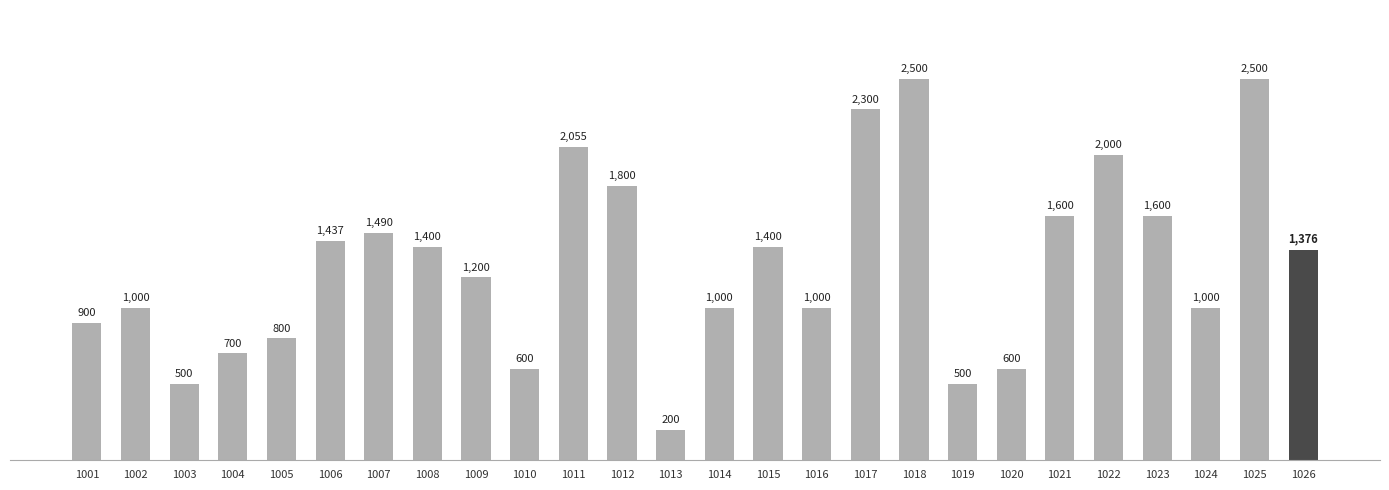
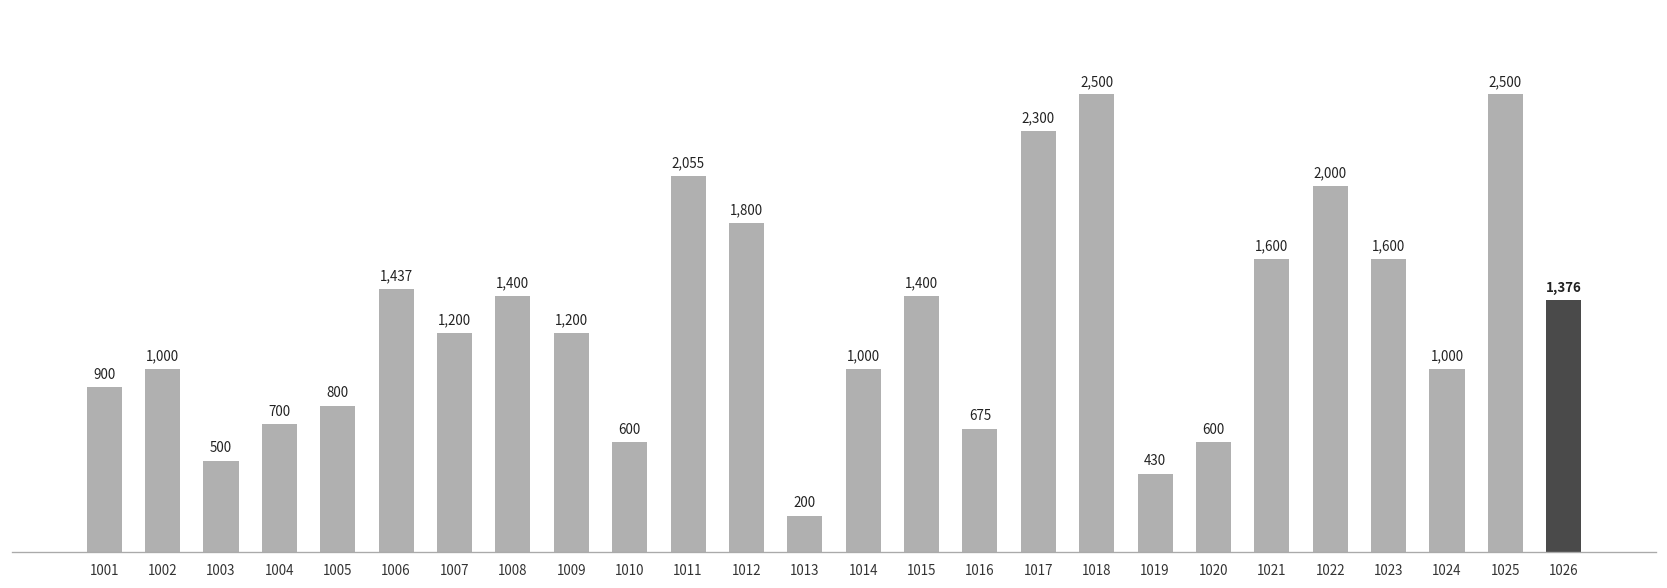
1007: 1,490 -> 1,200
1016: 1,000 -> 675
1019: 500 -> 430
